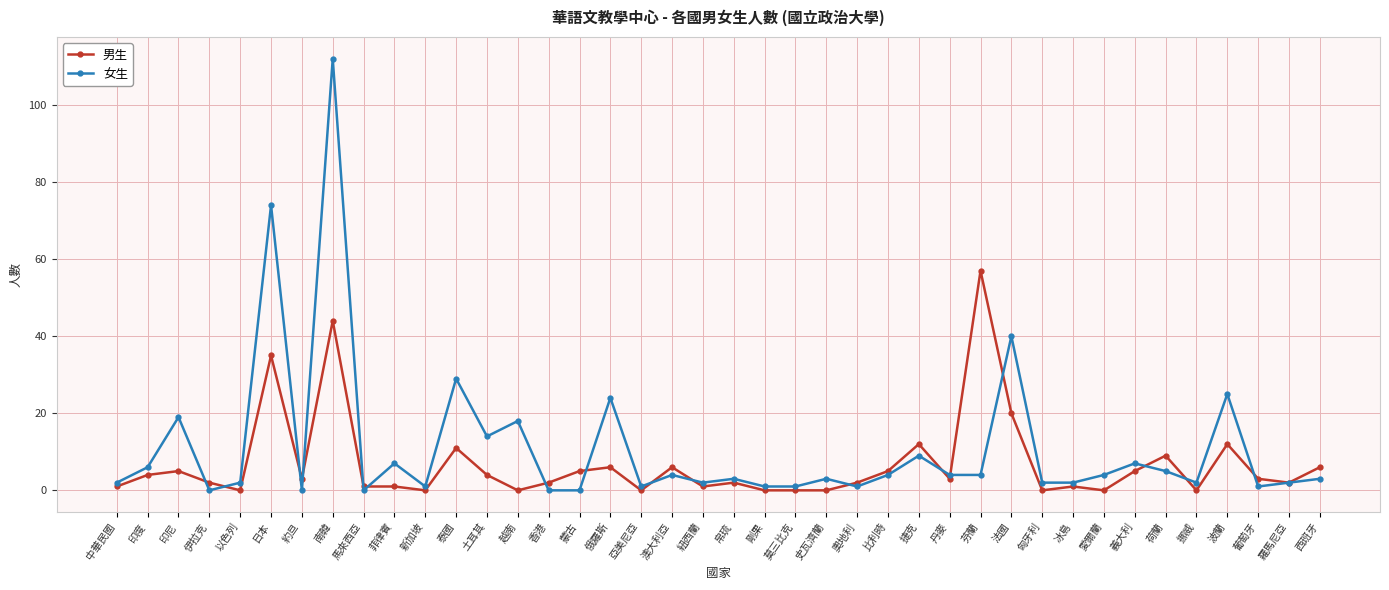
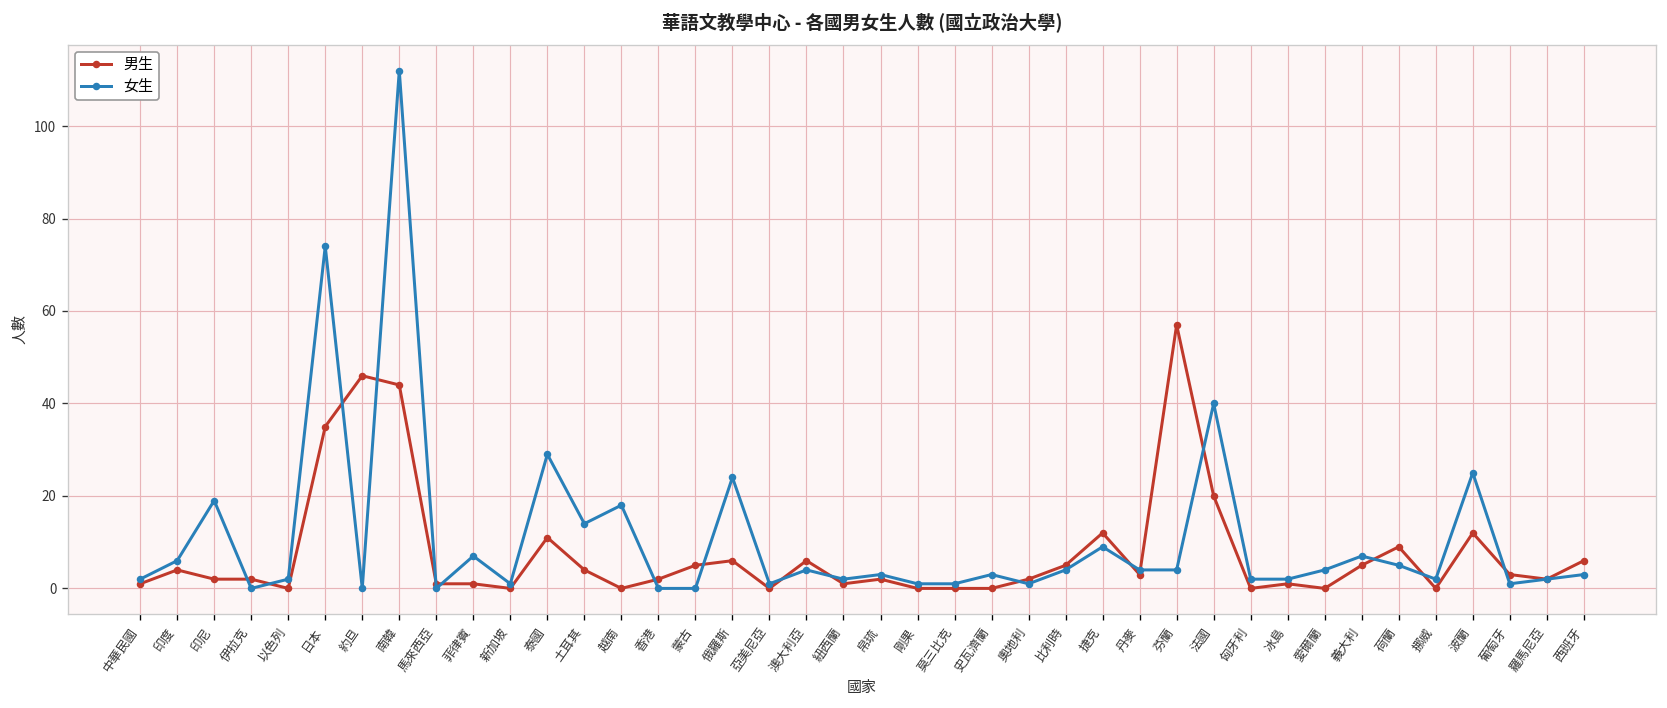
男生, 印尼: 5 -> 2
男生, 約旦: 3 -> 46
